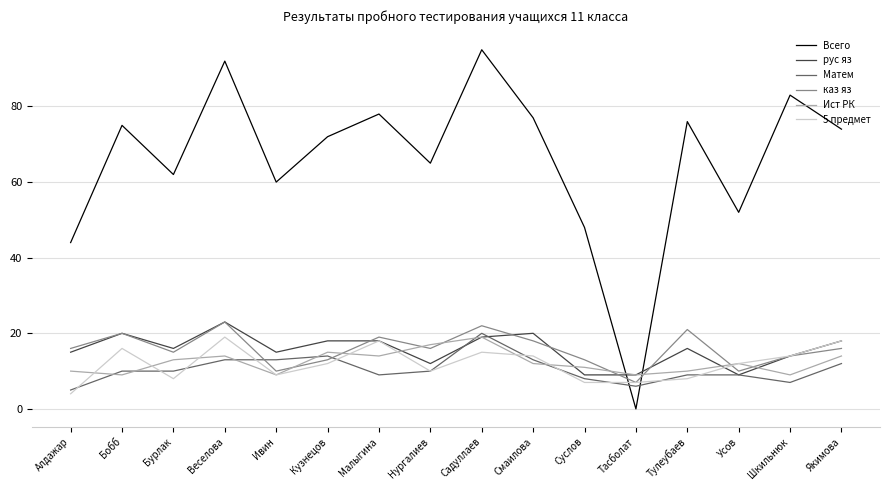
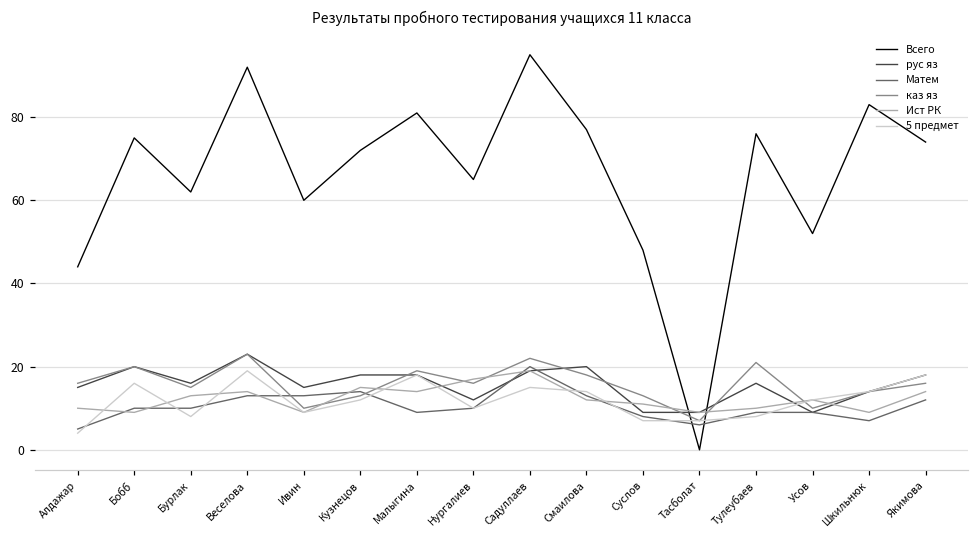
Всего, Малыгина: 78 -> 81
